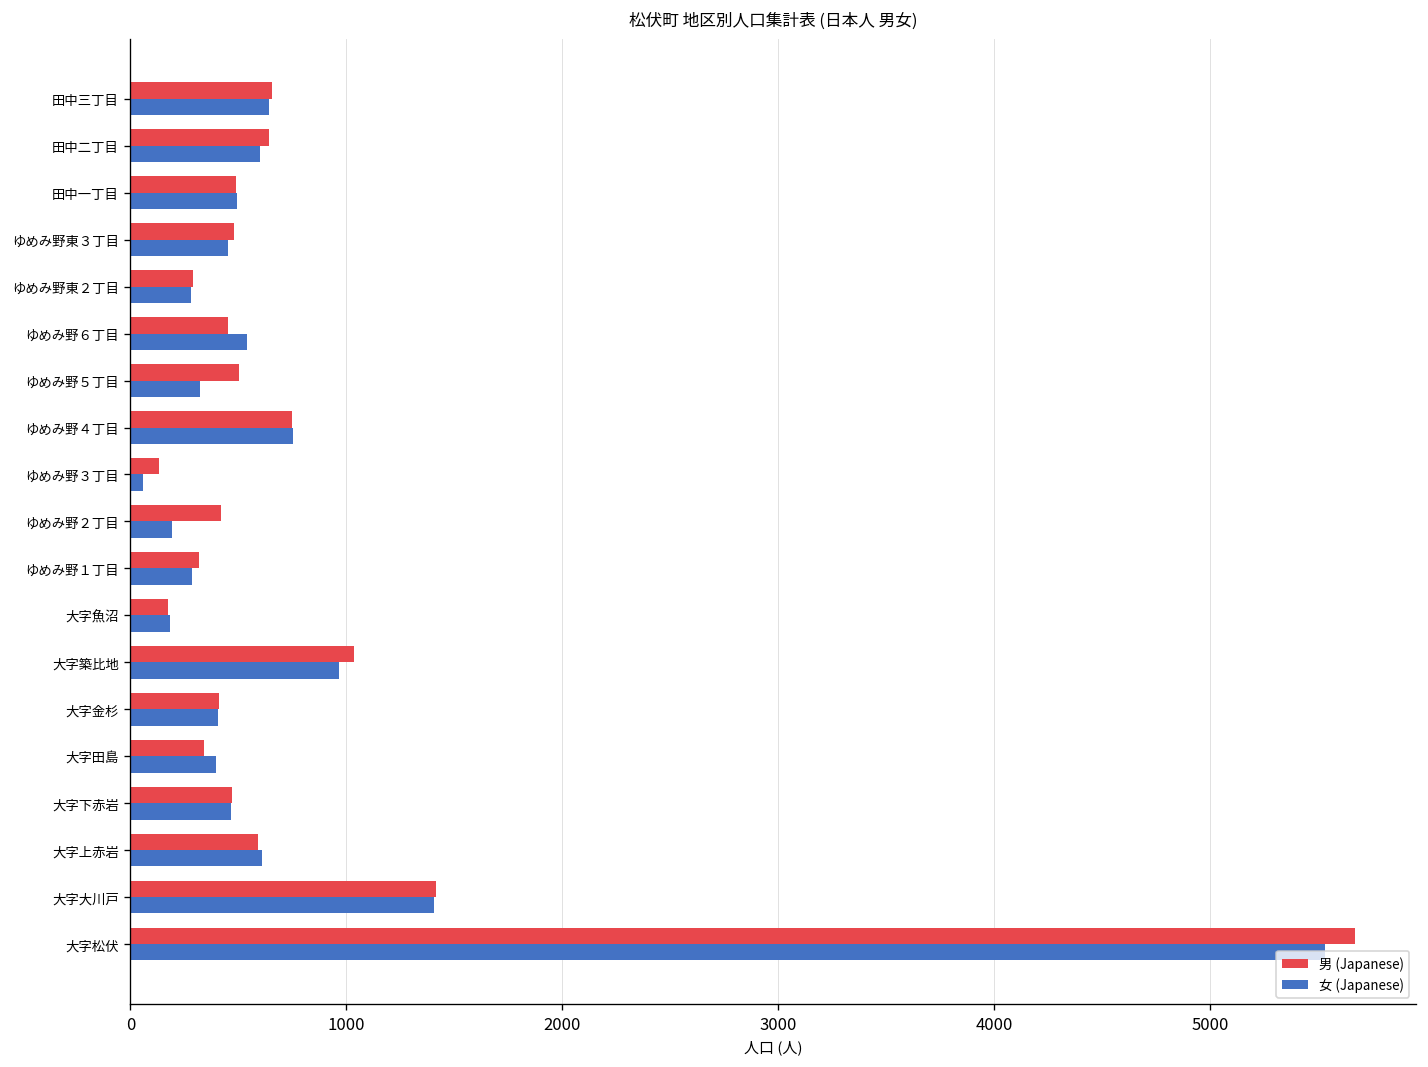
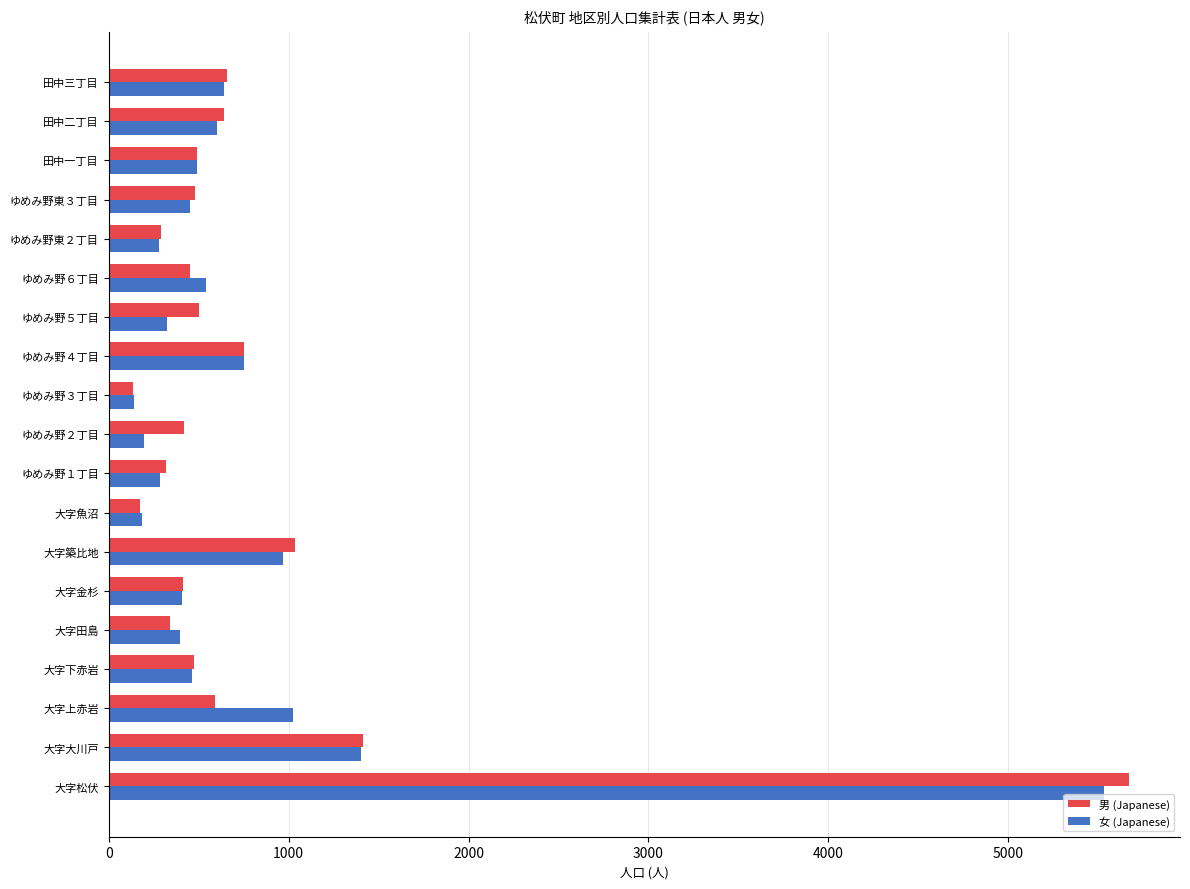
女 (Japanese), ゆめみ野３丁目: 60 -> 140
女 (Japanese), 大字上赤岩: 610 -> 1030
